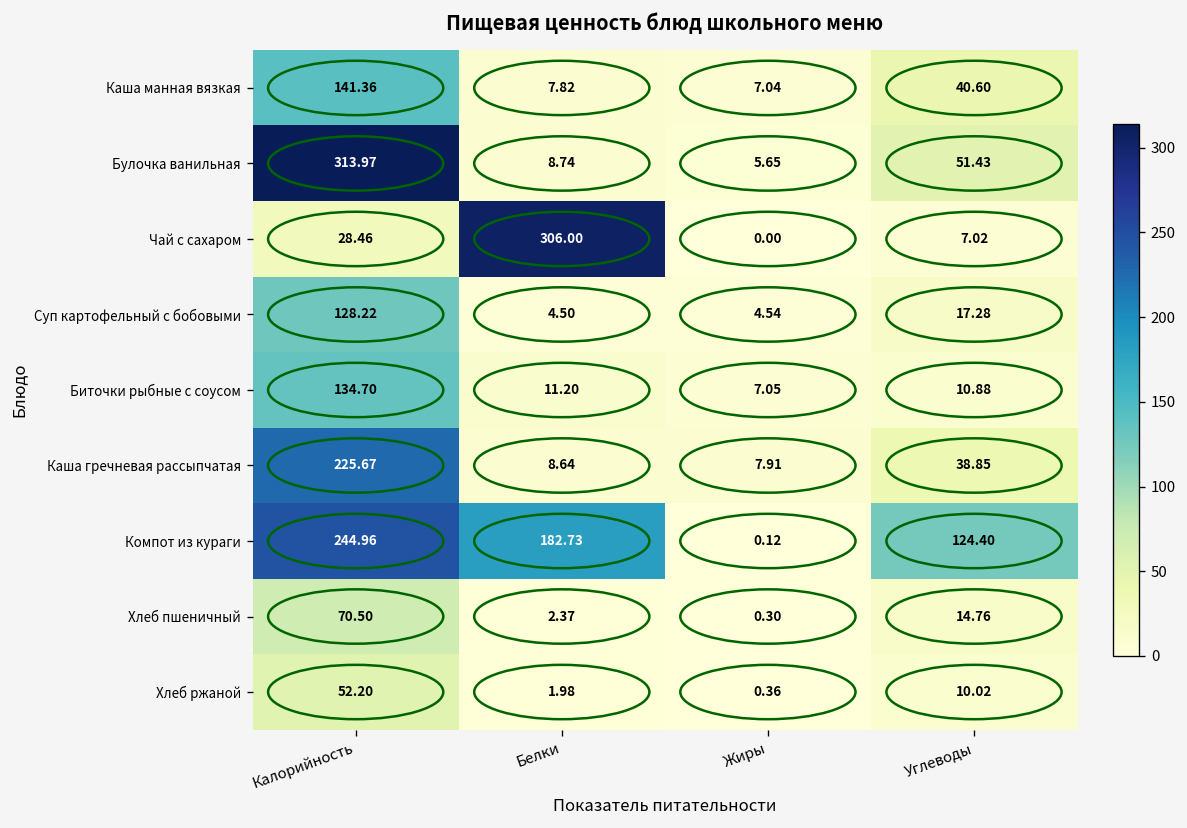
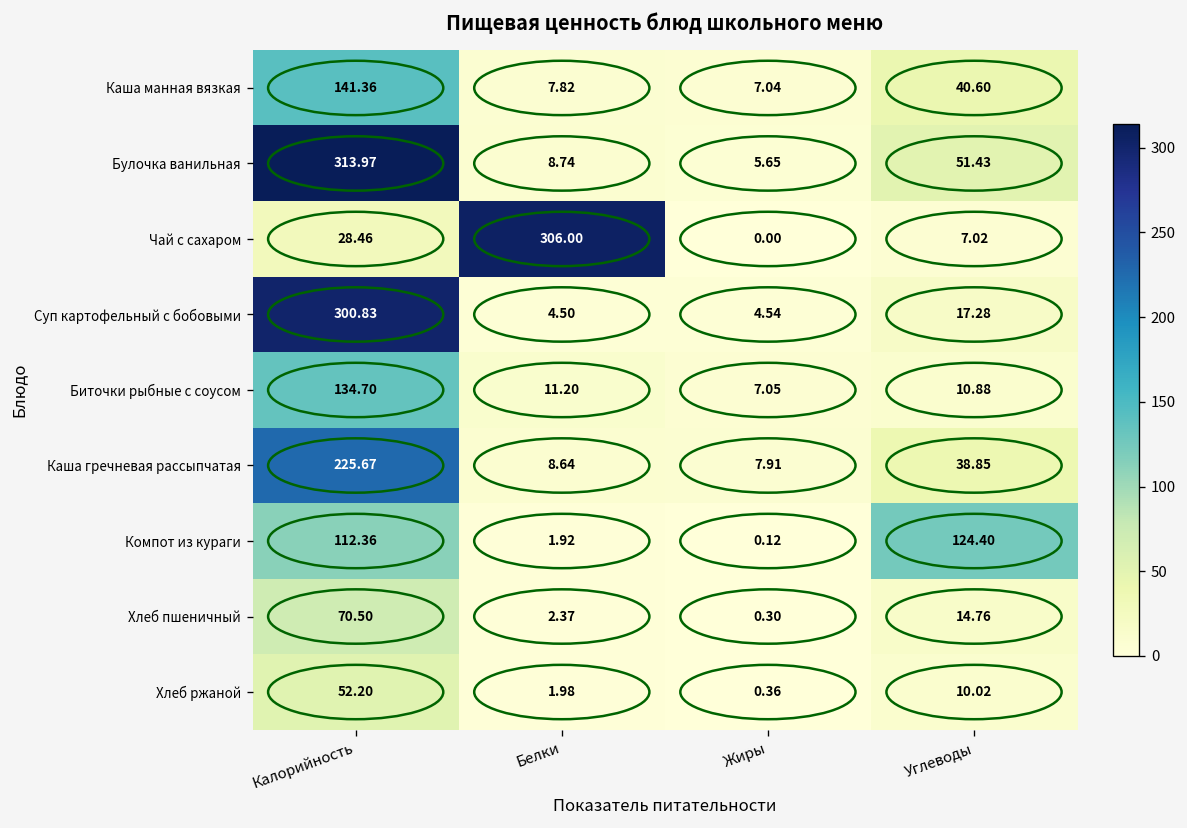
Суп картофельный с бобовыми, Калорийность: 128.22 -> 300.83
Компот из кураги, Калорийность: 244.96 -> 112.36
Компот из кураги, Белки: 182.73 -> 1.92
